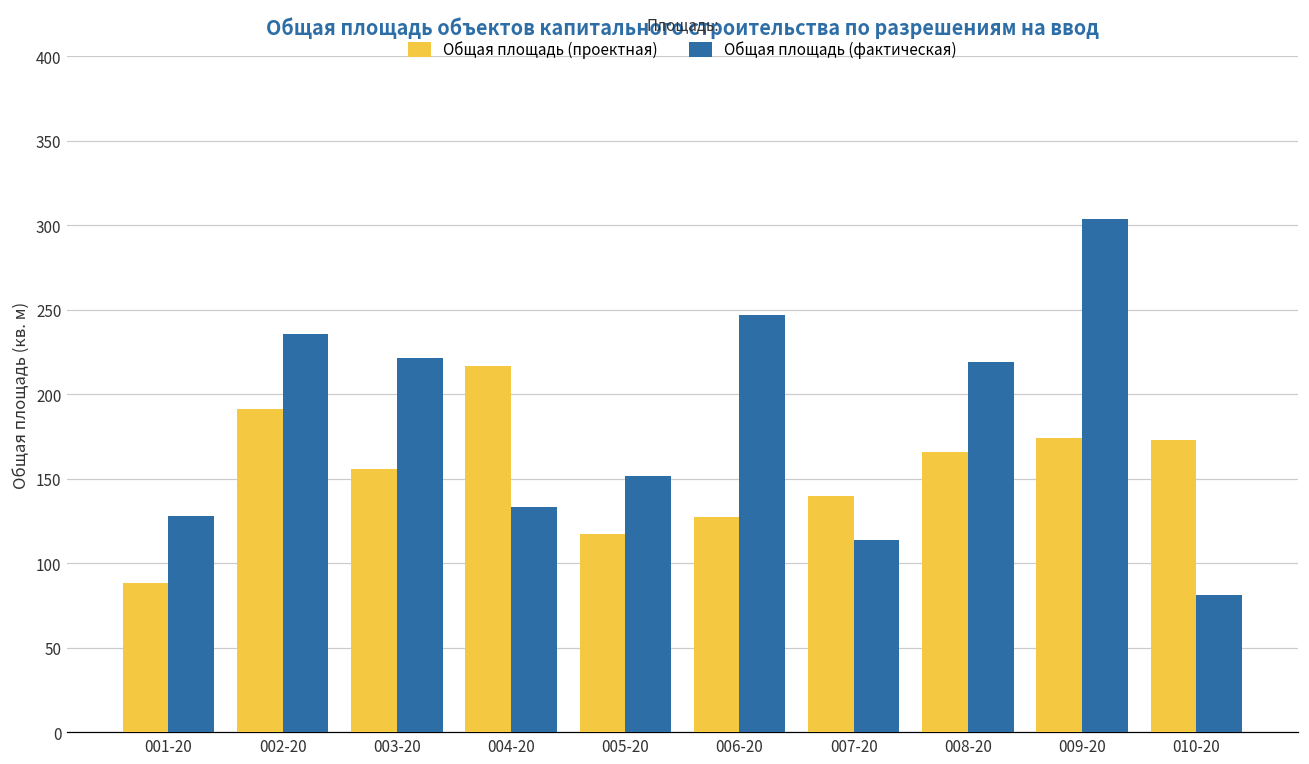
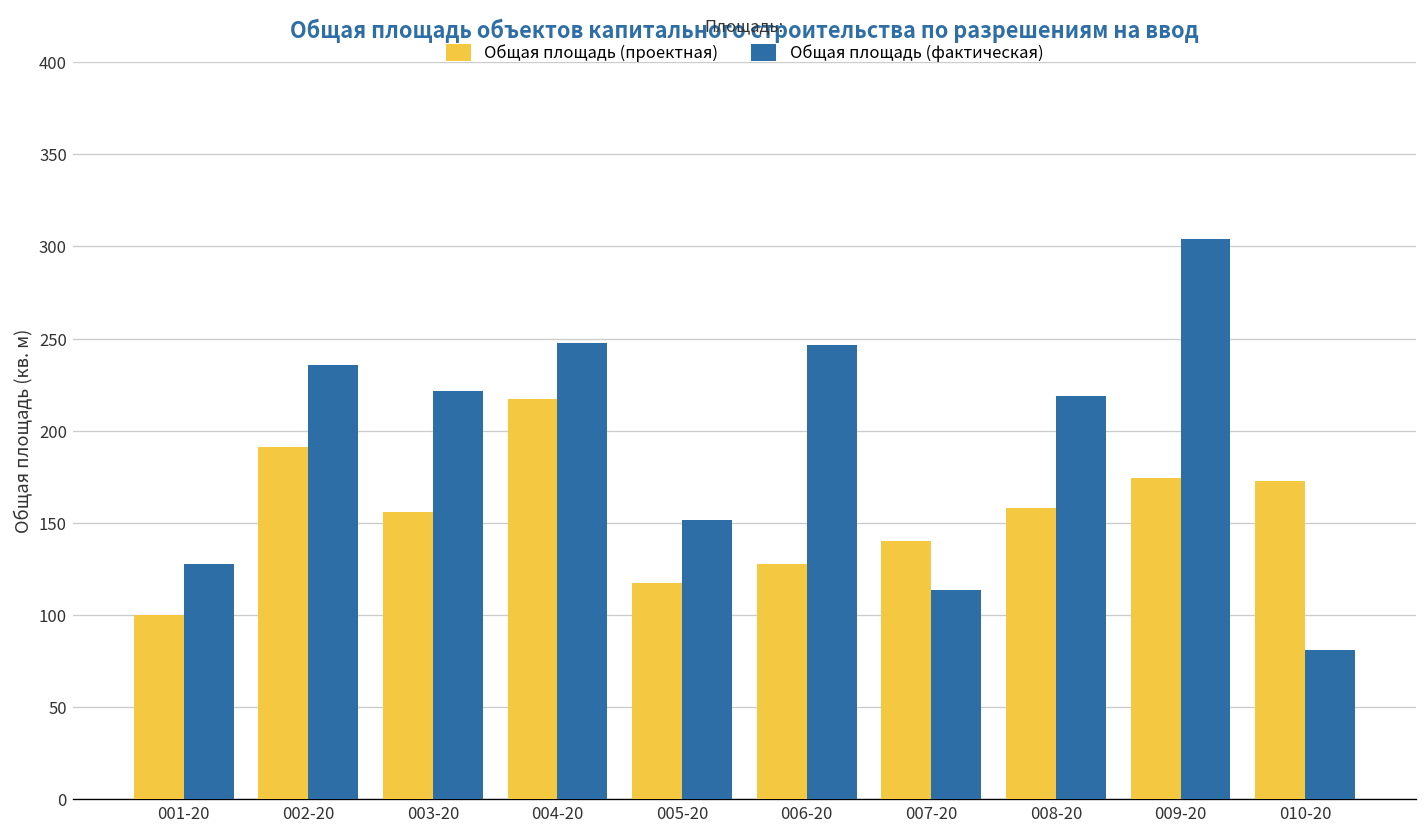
Общая площадь (проектная), 001-20: 88 -> 100
Общая площадь (фактическая), 004-20: 133 -> 248
Общая площадь (проектная), 008-20: 166 -> 158
